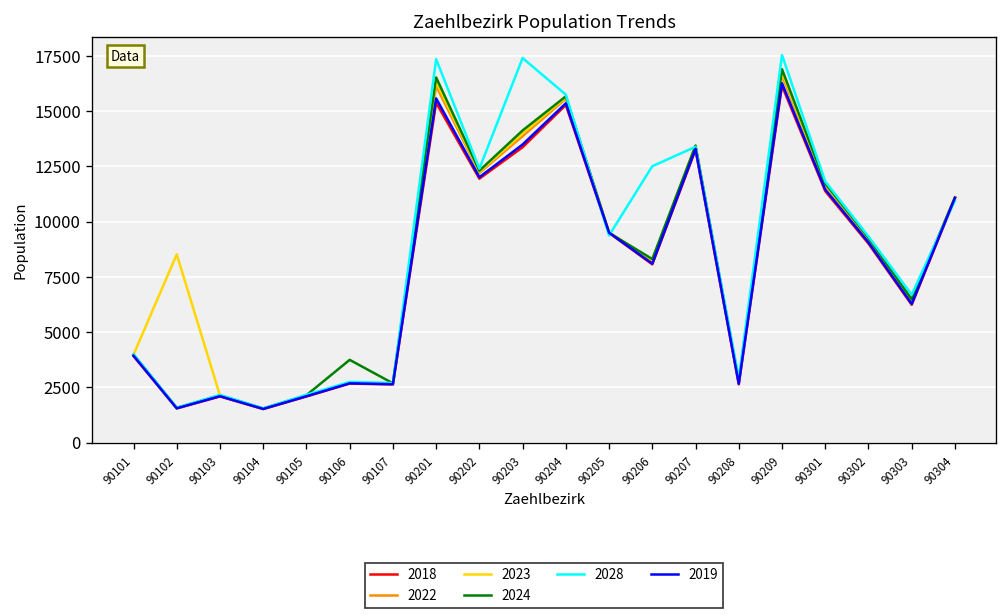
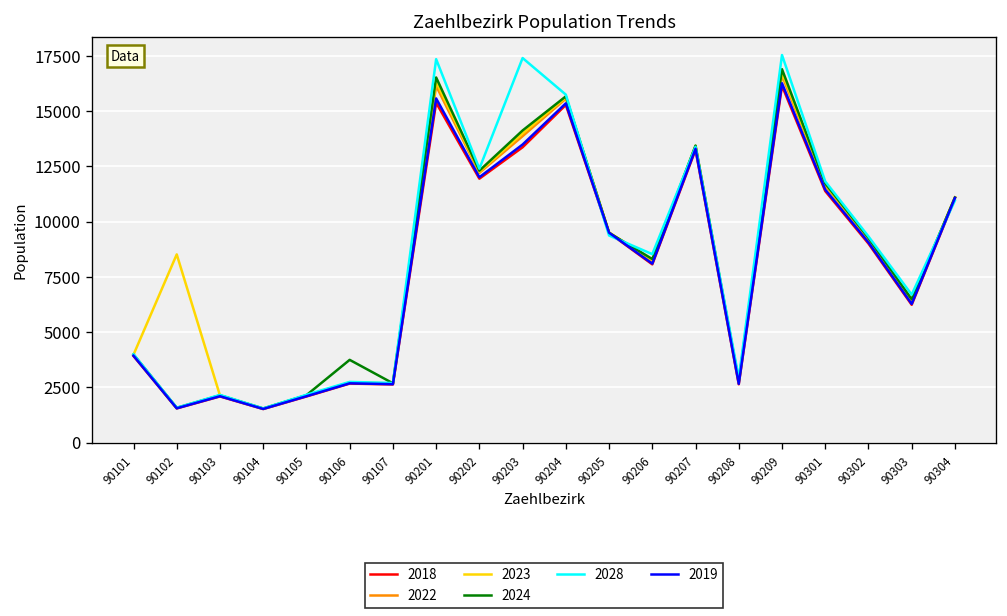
2028, 90206: 12500 -> 8500
